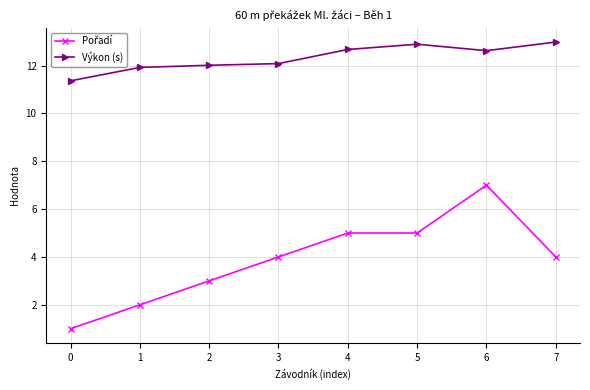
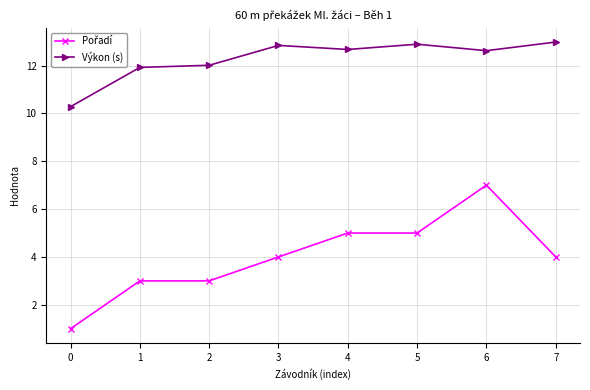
Výkon (s), 0: 11.4 -> 10.3
Pořadí, 1: 2 -> 3
Výkon (s), 3: 12.1 -> 12.8
